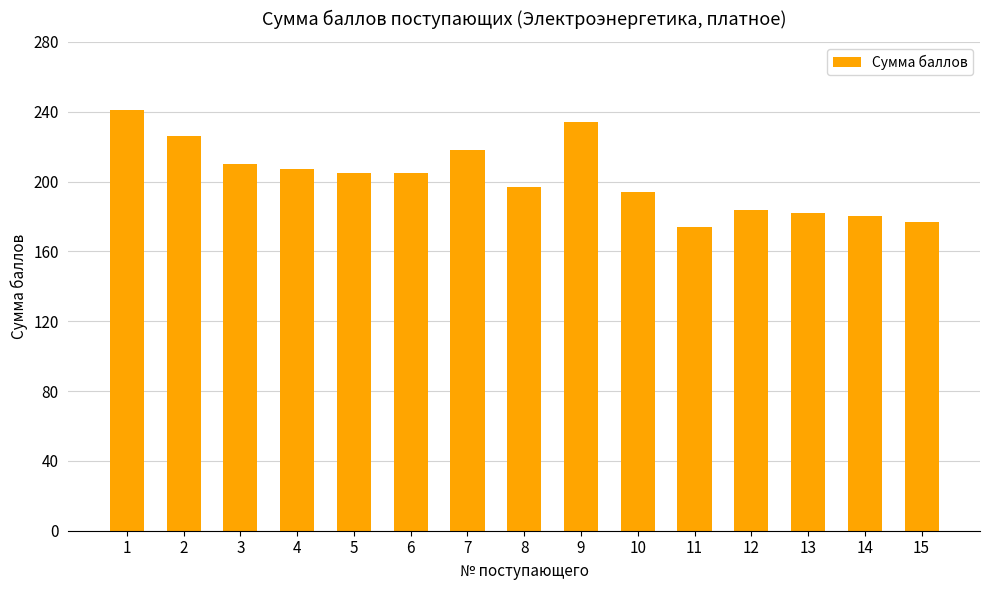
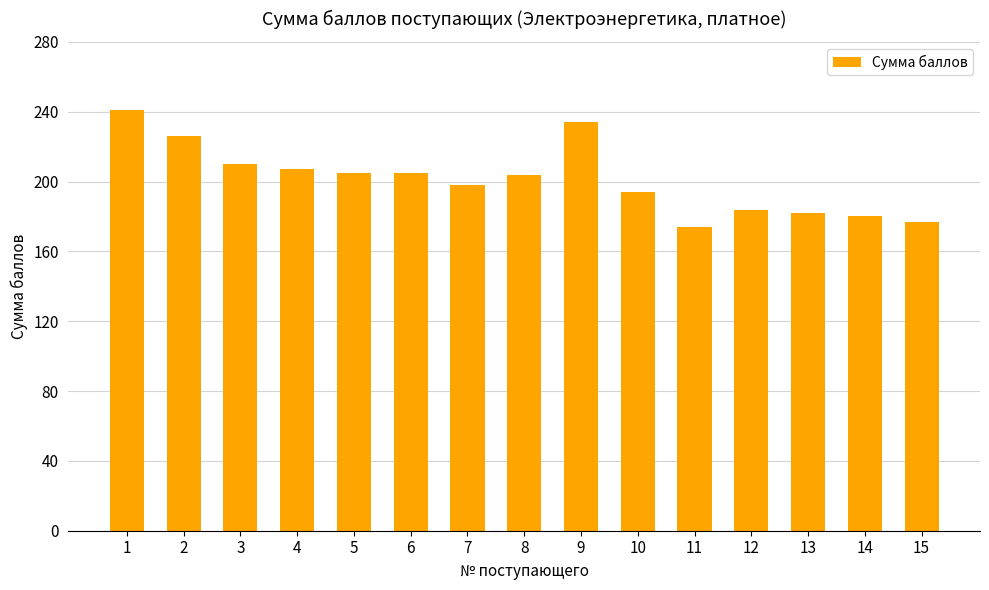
7: 218 -> 198
8: 197 -> 204
